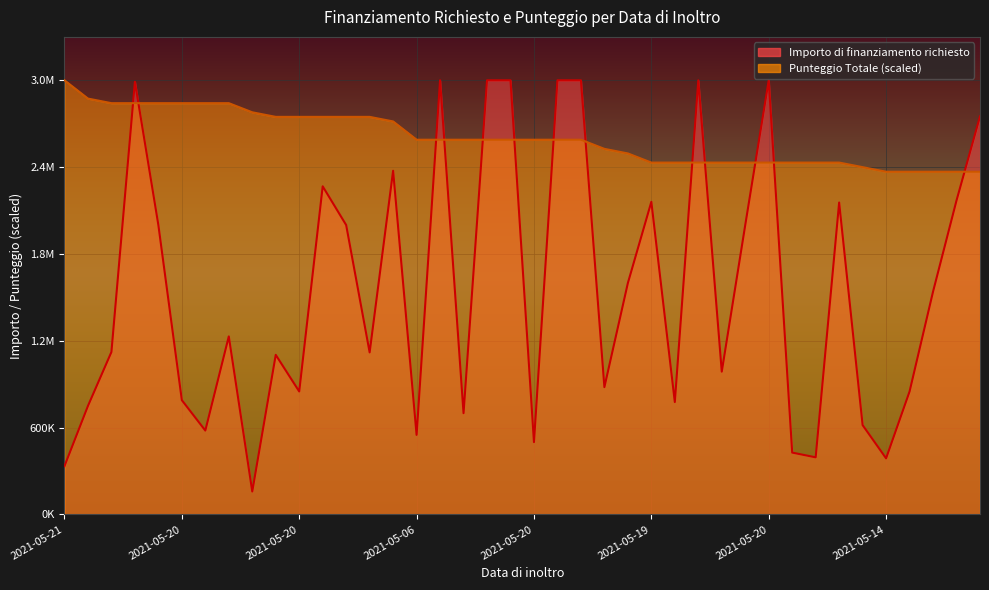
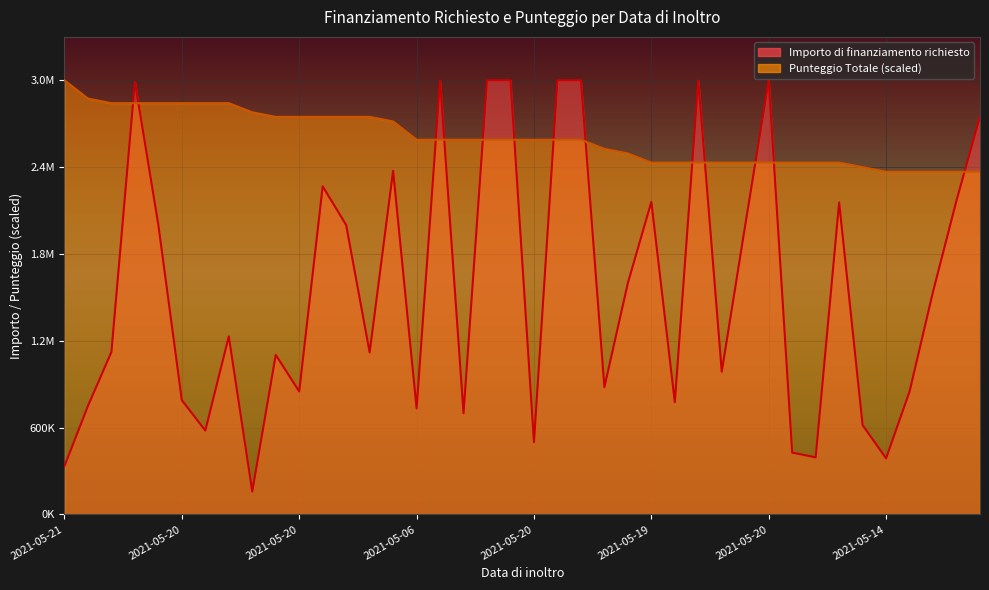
Importo di finanziamento richiesto, 2021-05-06: 550000 -> 730000
